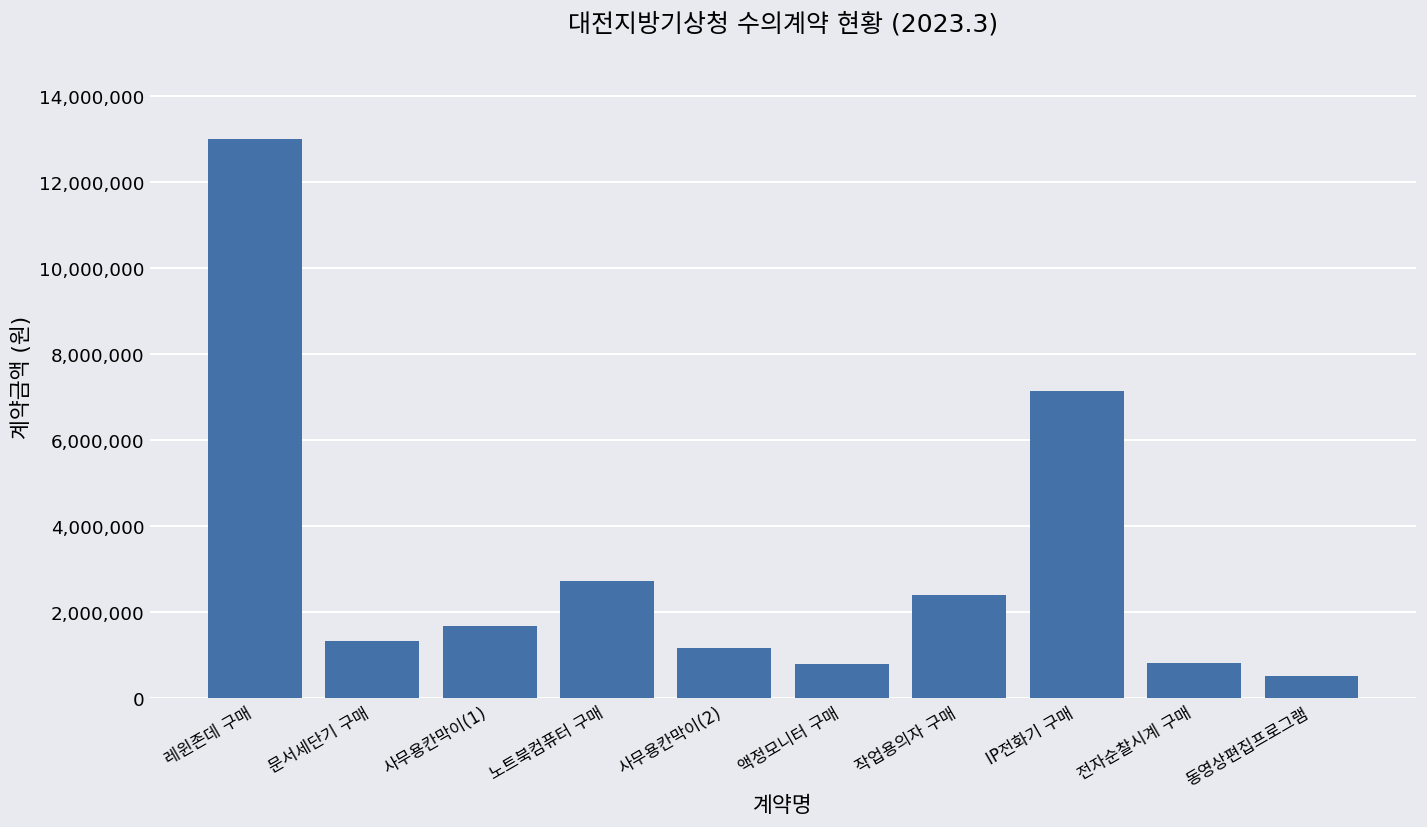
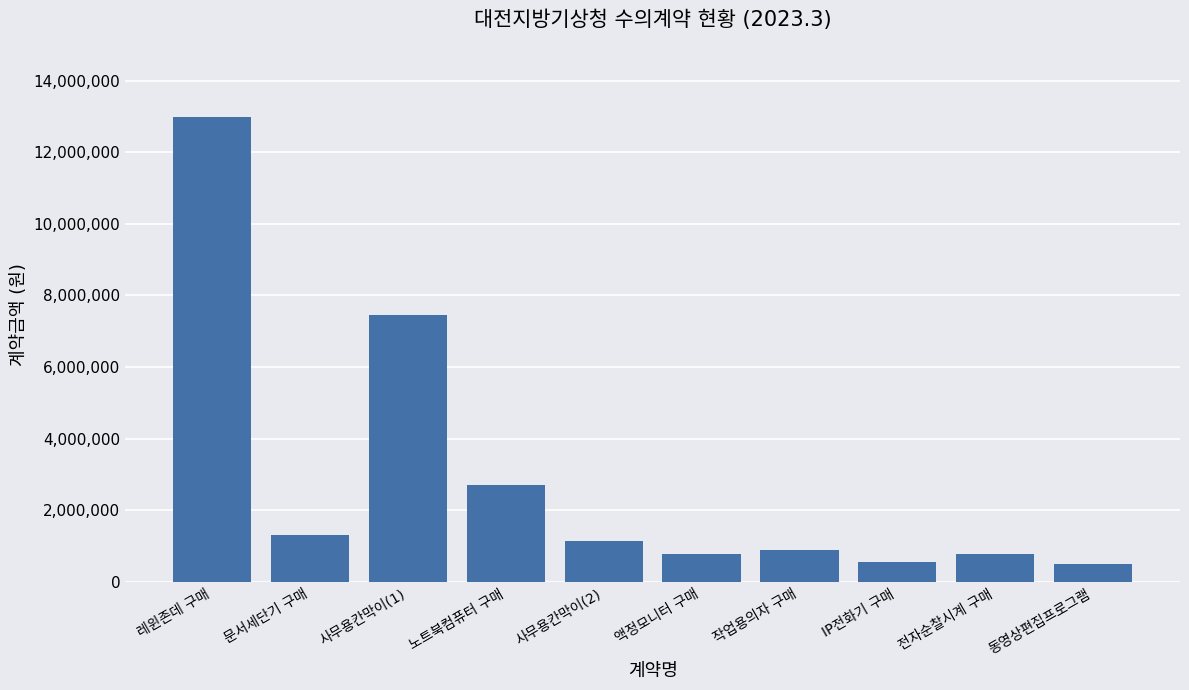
사무용칸막이(1): 1,700,000 -> 7,500,000
작업용의자 구매: 2,400,000 -> 900,000
IP전화기 구매: 7,100,000 -> 600,000
